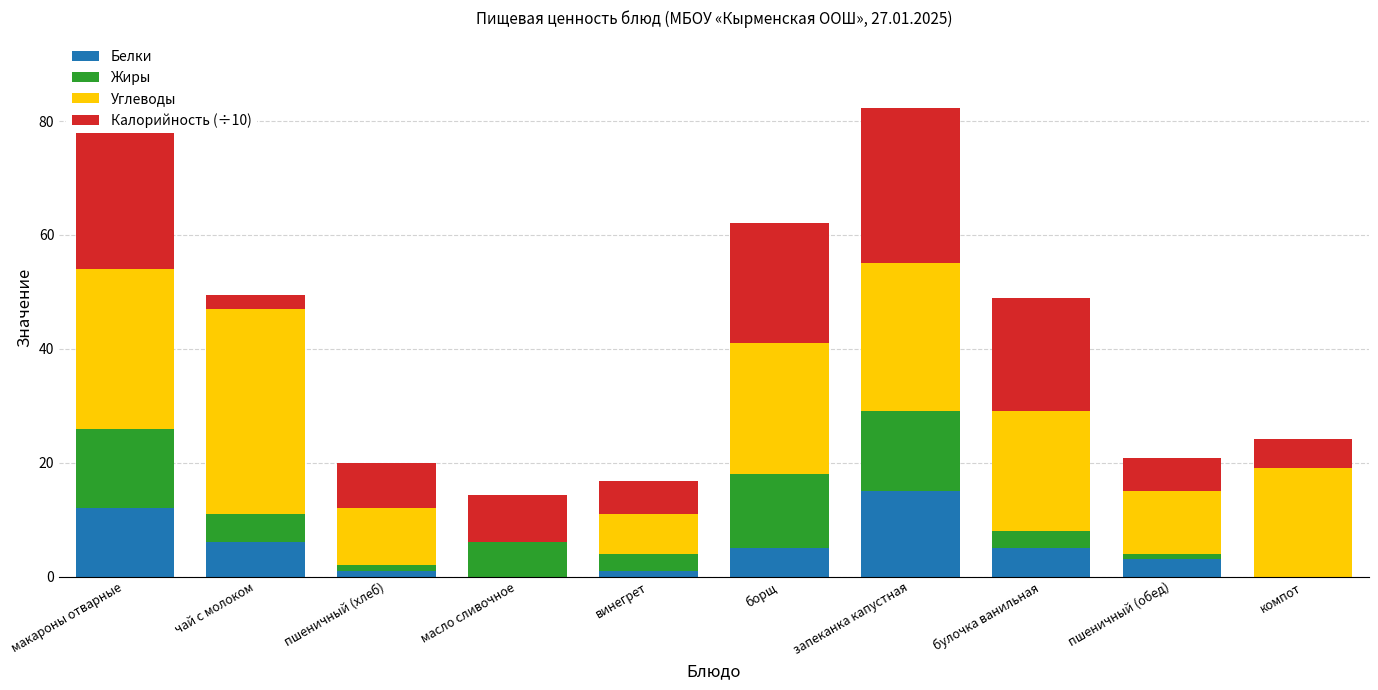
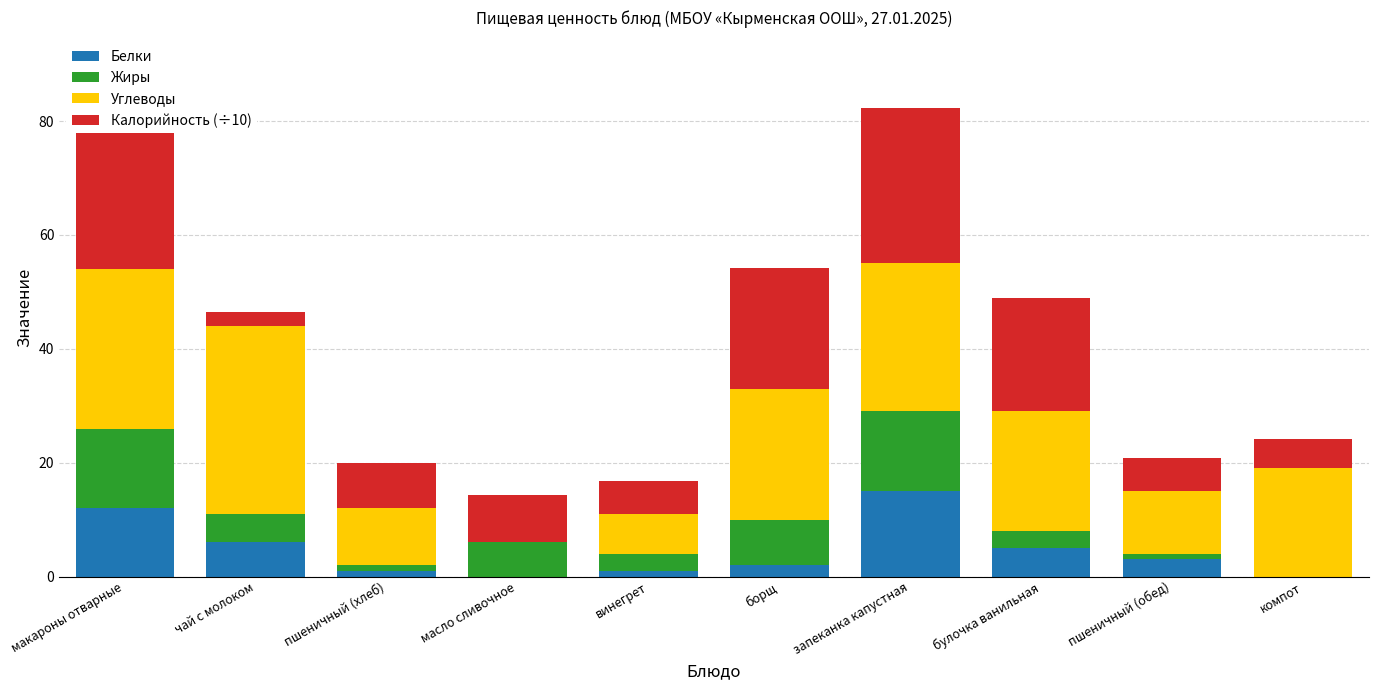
Углеводы, чай с молоком: 36 -> 33
Белки, борщ: 5 -> 2
Жиры, борщ: 13 -> 8
